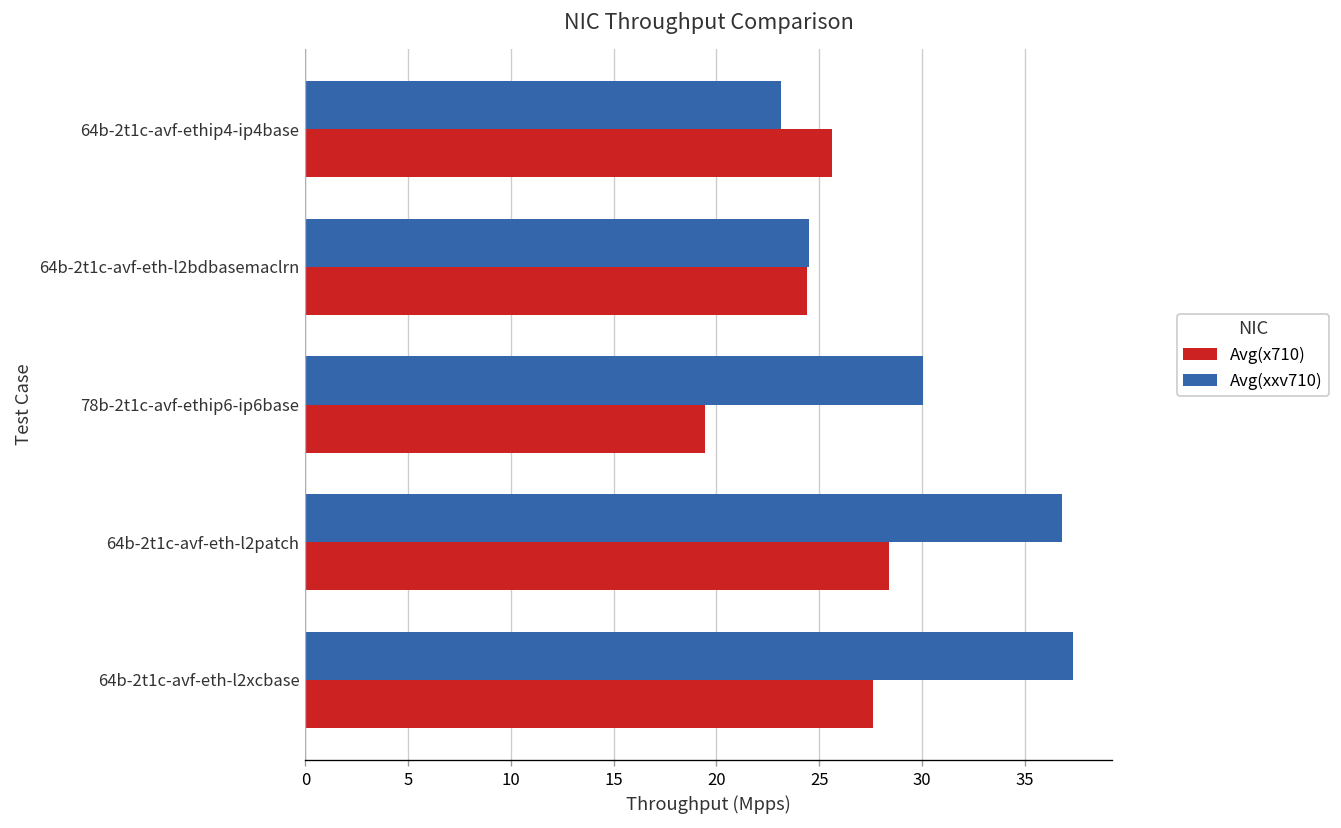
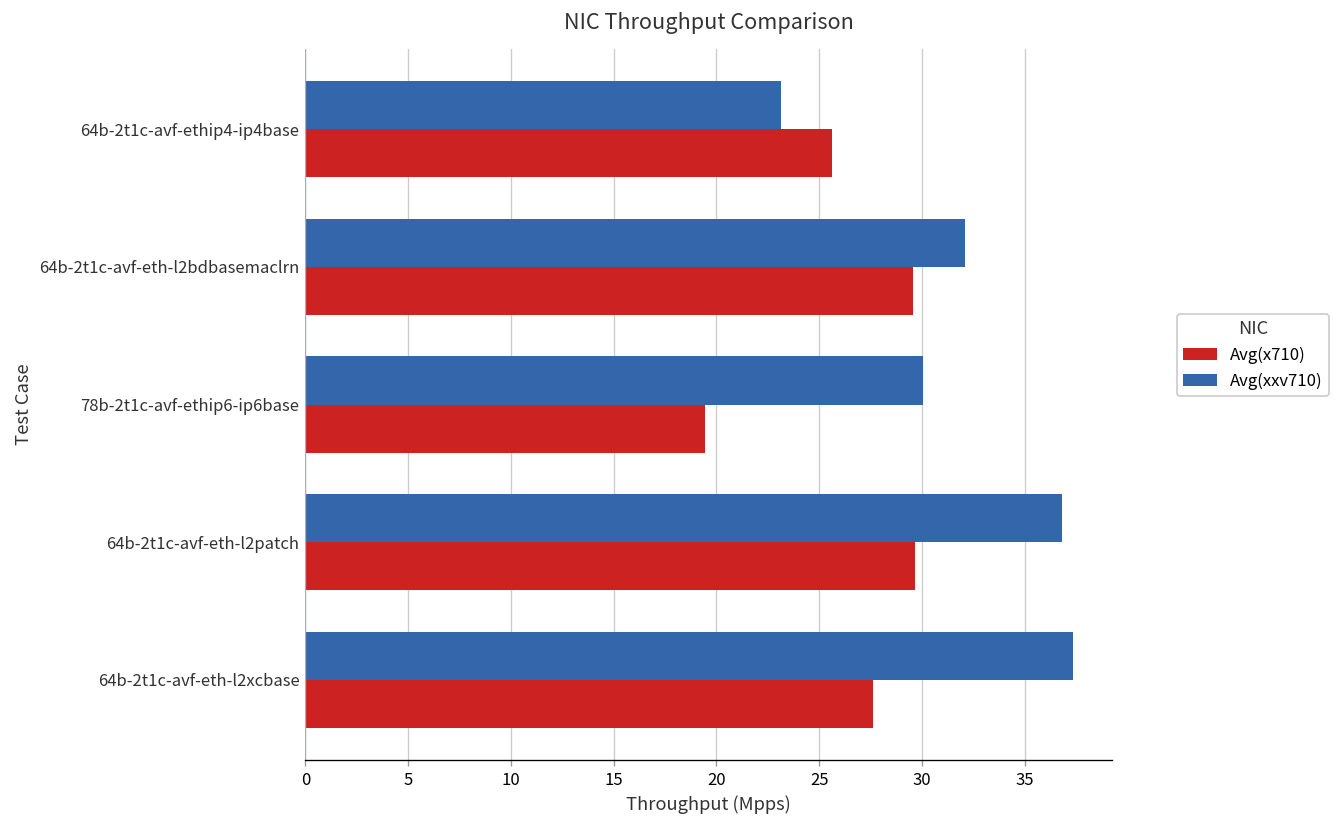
Avg(xxv710), 64b-2t1c-avf-eth-l2bdbasemaclrn: 24.5 -> 32.1
Avg(x710), 64b-2t1c-avf-eth-l2bdbasemaclrn: 24.4 -> 29.6
Avg(x710), 64b-2t1c-avf-eth-l2patch: 28.4 -> 29.7
